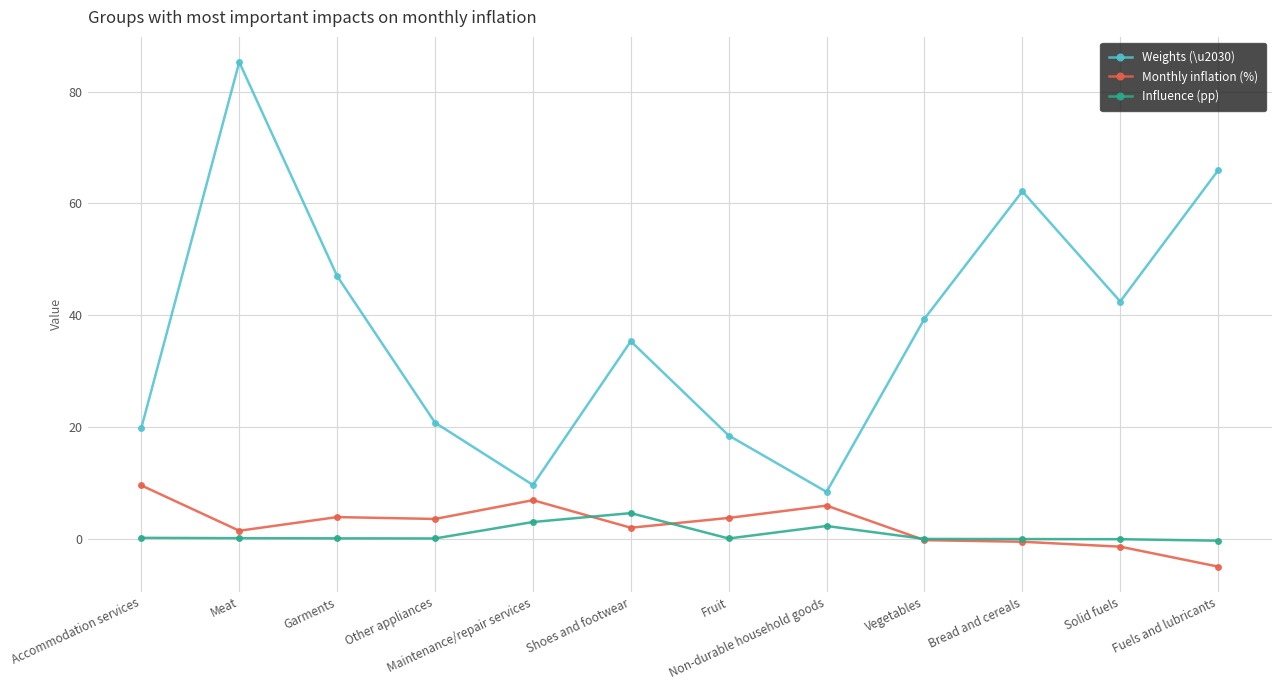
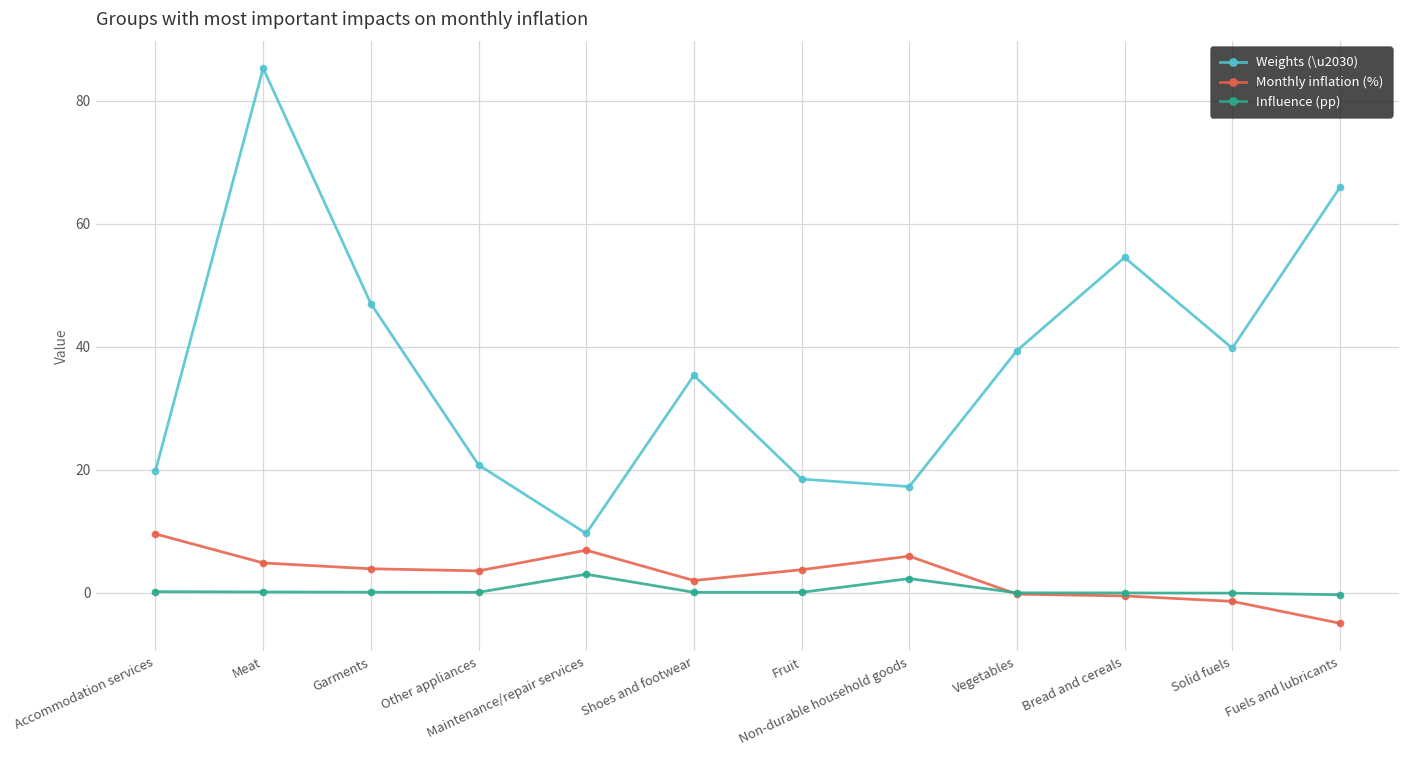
Monthly inflation (%), Meat: 1 -> 5
Influence (pp), Shoes and footwear: 5 -> 0
Weights (\u2030), Non-durable household goods: 8 -> 17
Weights (\u2030), Bread and cereals: 62 -> 55
Weights (\u2030), Solid fuels: 42 -> 40
